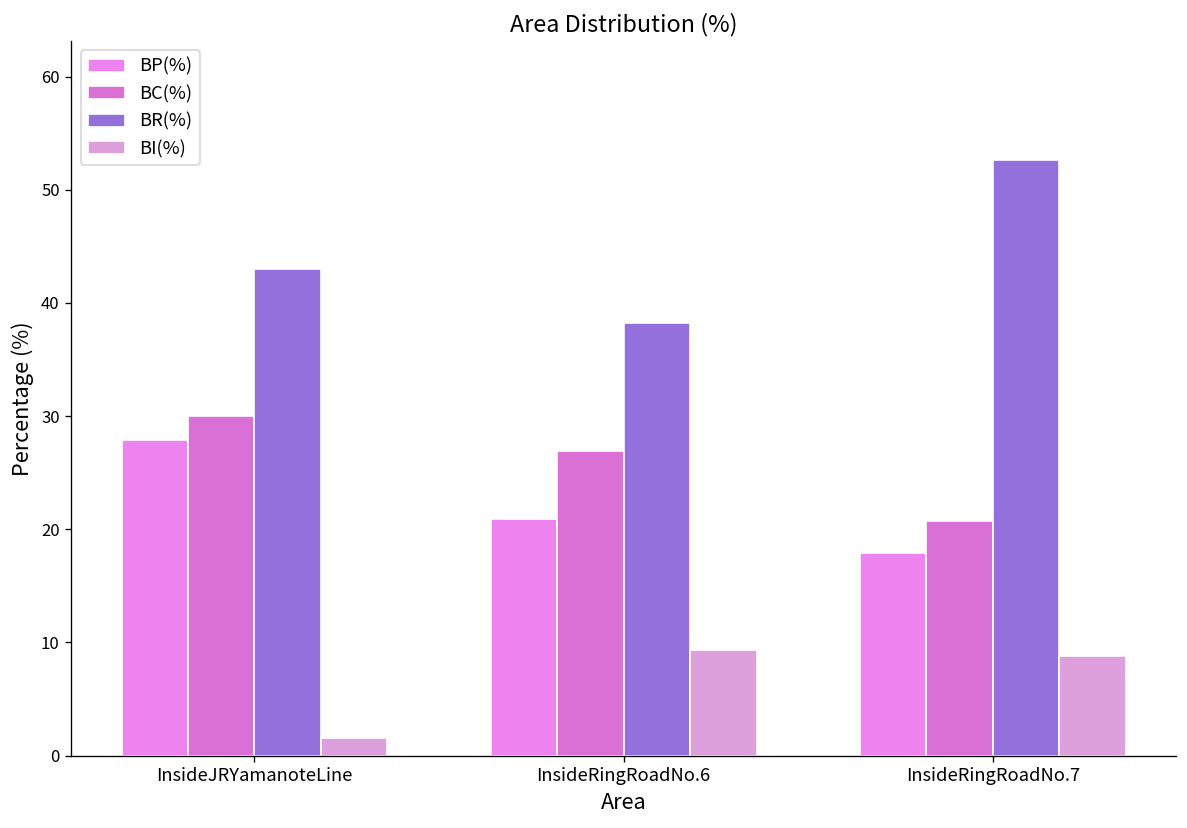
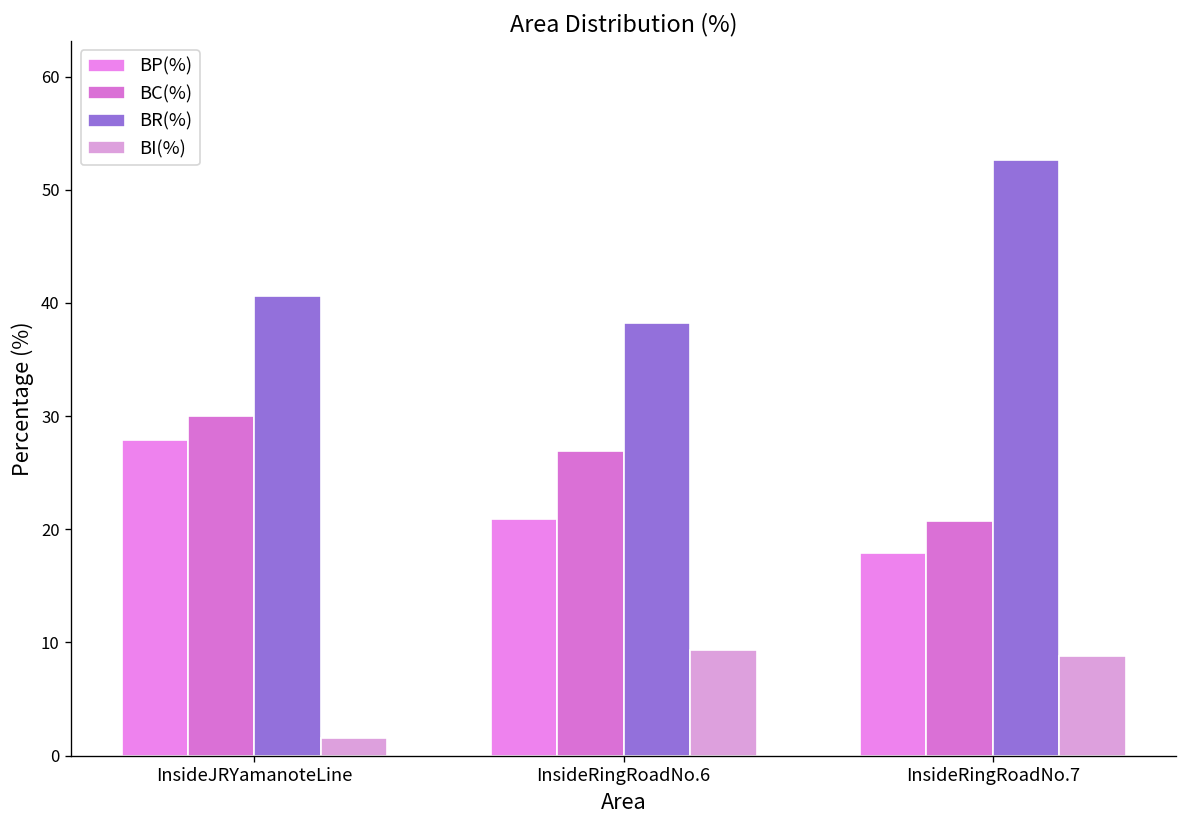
BR(%), InsideJRYamanoteLine: 43 -> 41
